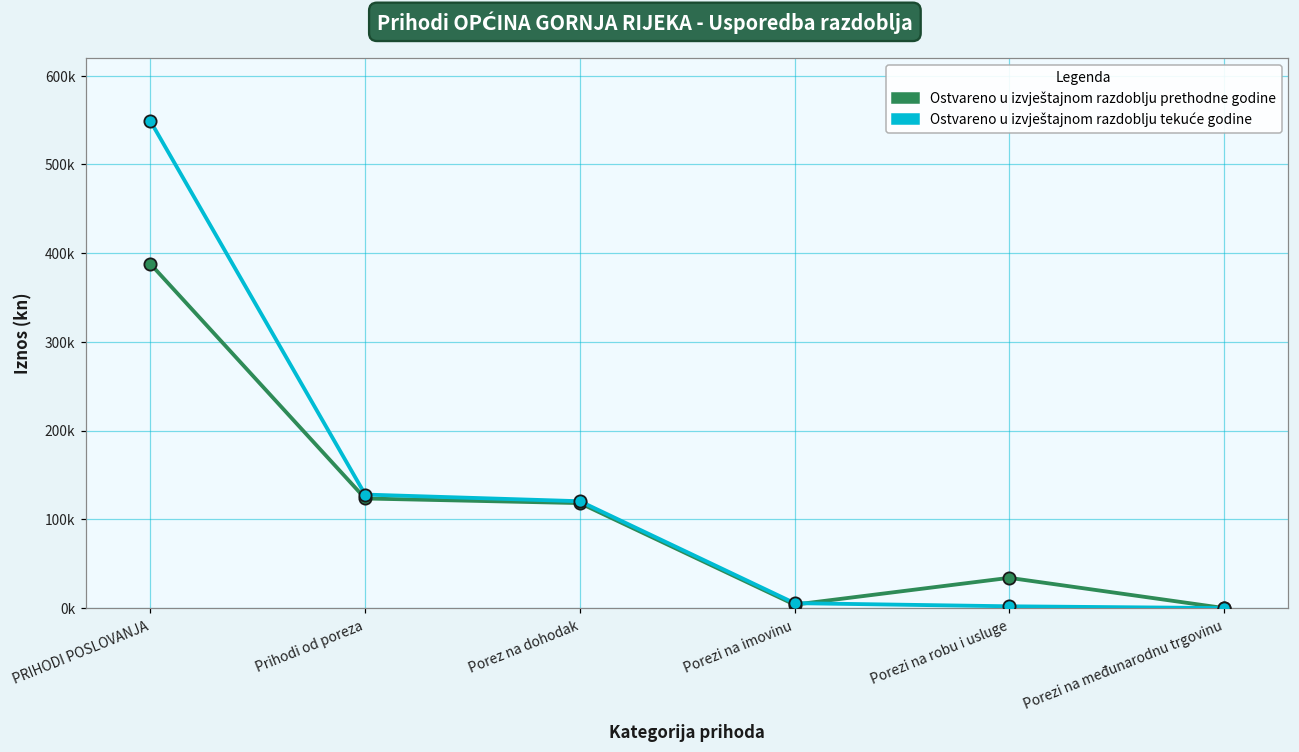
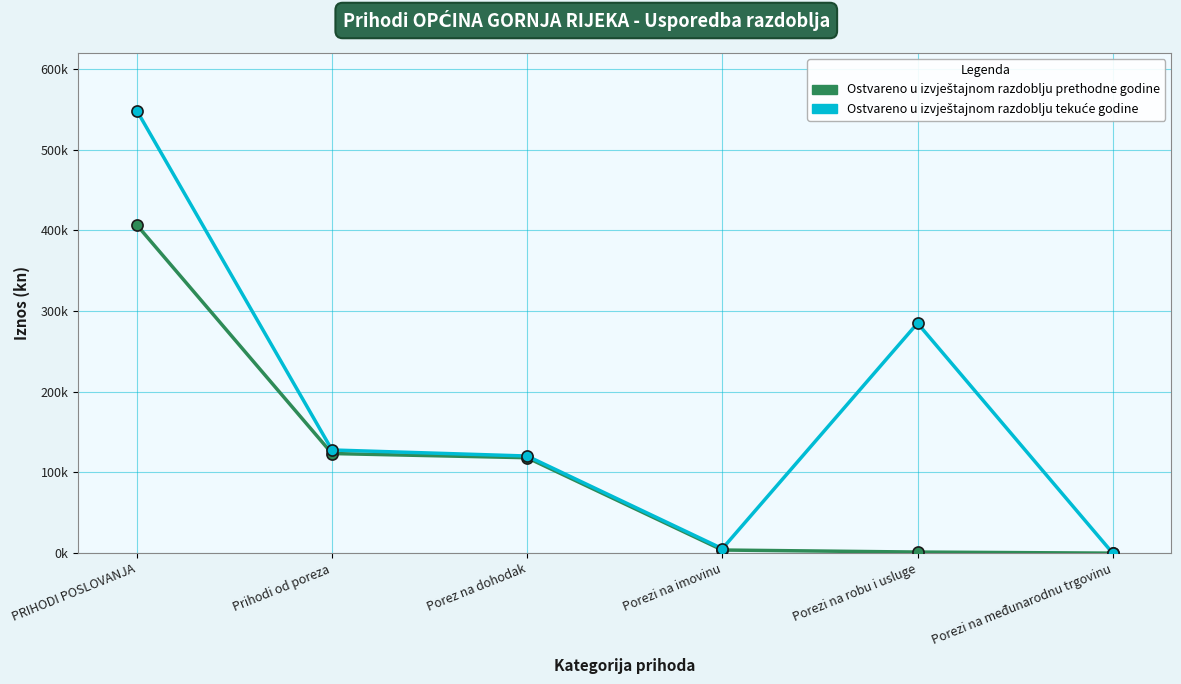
Ostvareno u izvještajnom razdoblju prethodne godine, PRIHODI POSLOVANJA: 390000 -> 410000
Ostvareno u izvještajnom razdoblju prethodne godine, Porezi na robu i usluge: 30000 -> 0
Ostvareno u izvještajnom razdoblju tekuće godine, Porezi na robu i usluge: 0 -> 290000
